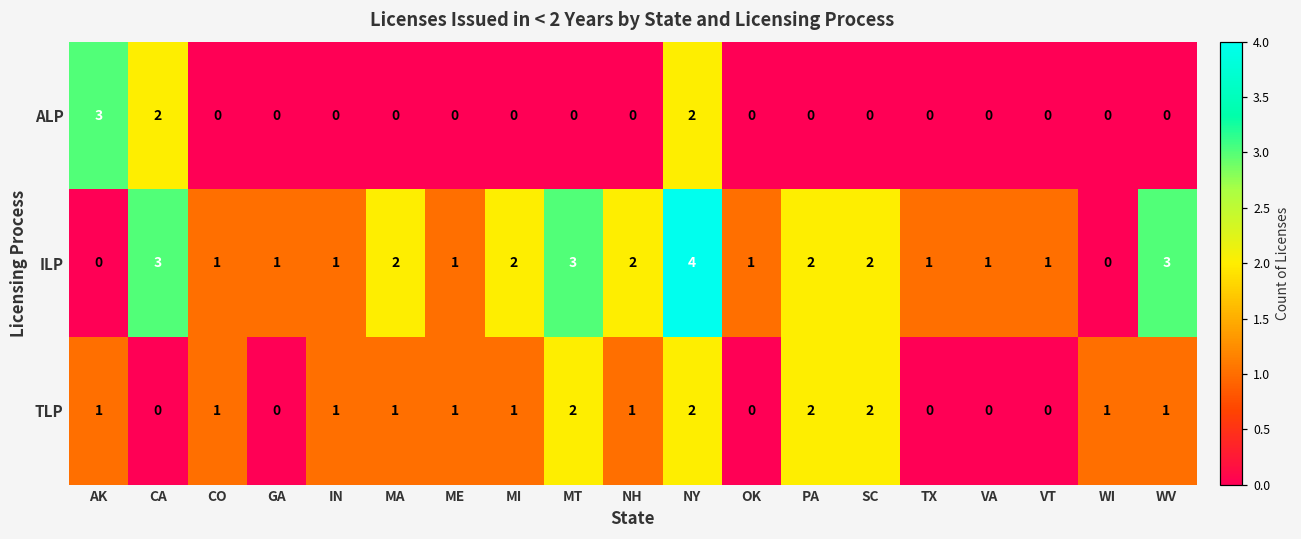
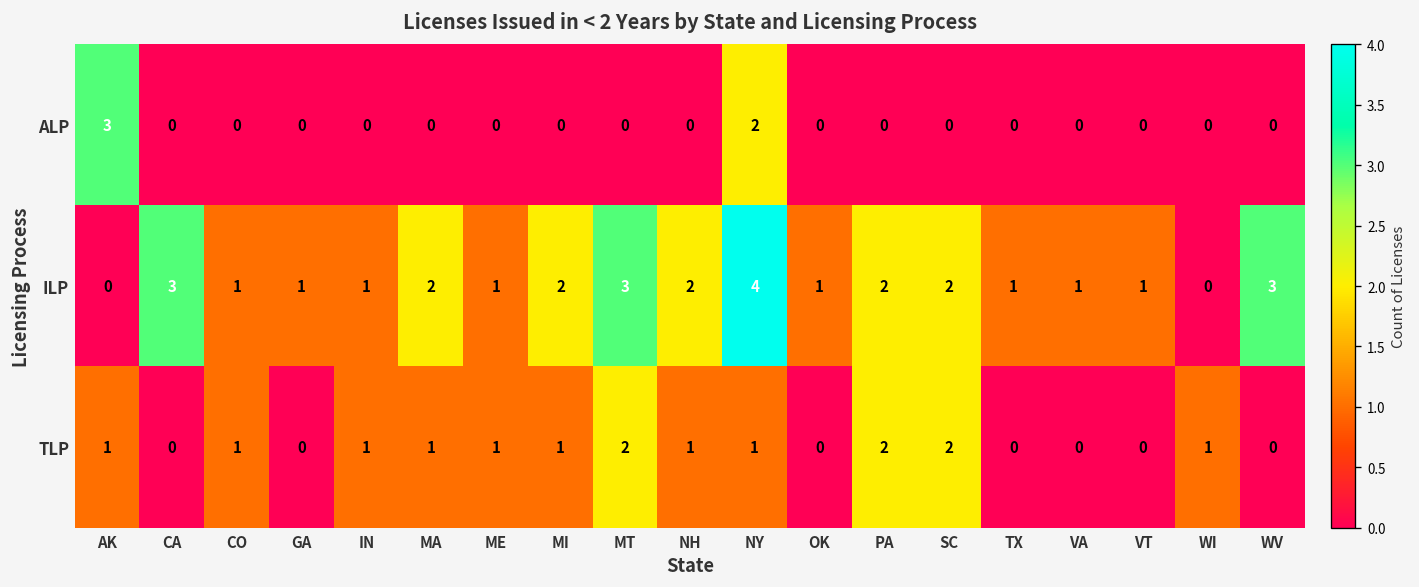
ALP, CA: 2 -> 0
TLP, NY: 2 -> 1
TLP, WV: 1 -> 0
